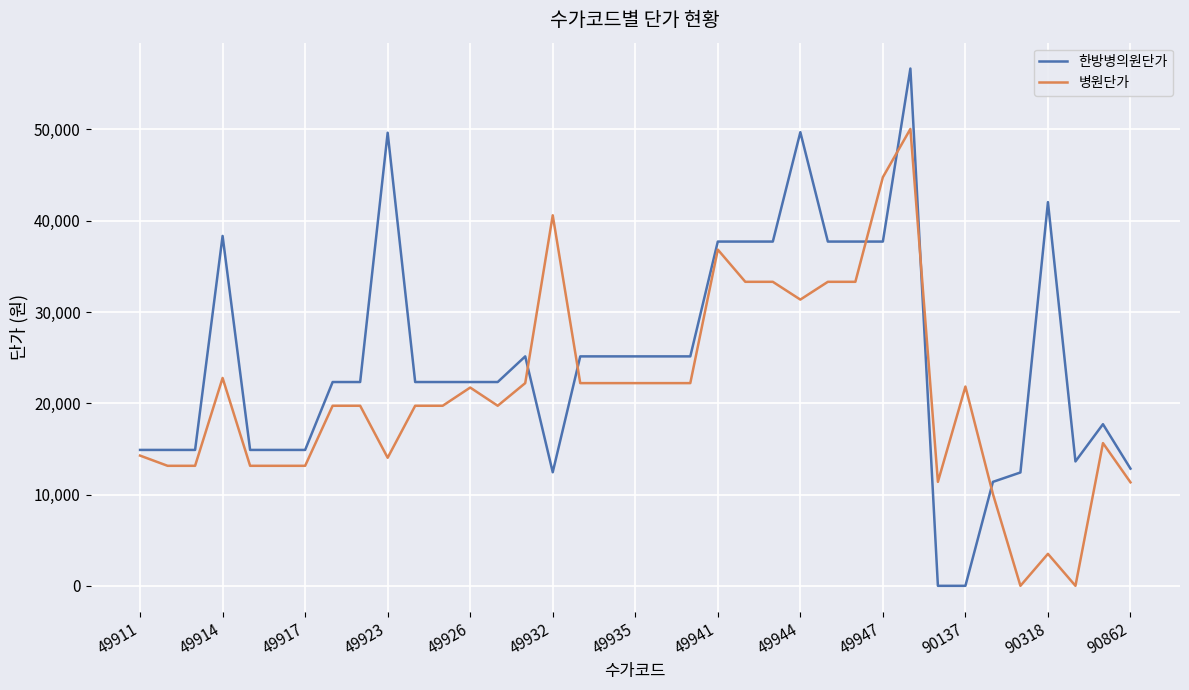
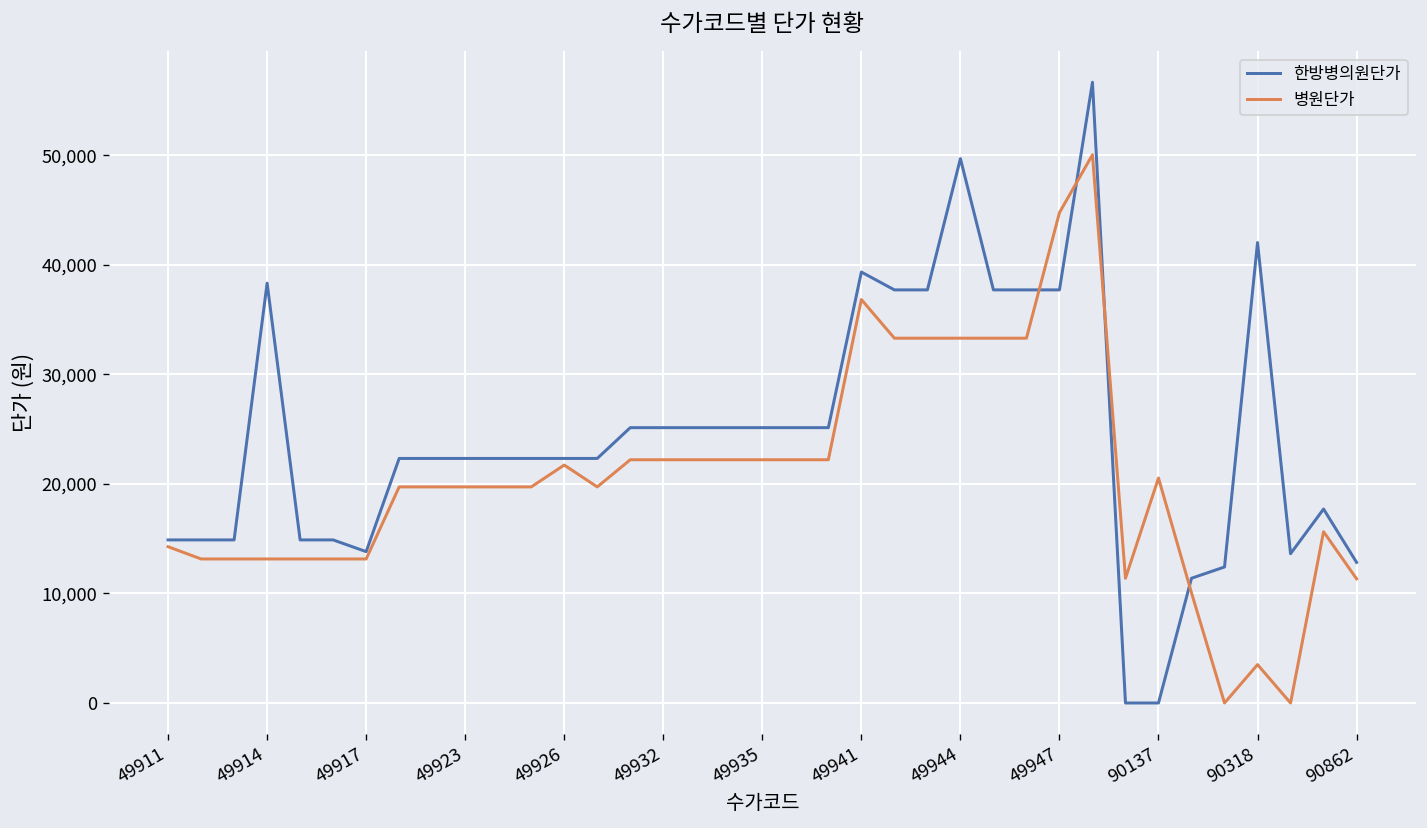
병원단가, 49914: 23,000 -> 13,000
한방병의원단가, 49917: 15,000 -> 14,000
한방병의원단가, 49923: 50,000 -> 22,000
병원단가, 49923: 14,000 -> 20,000
한방병의원단가, 49932: 12,000 -> 25,000
병원단가, 49932: 41,000 -> 22,000
한방병의원단가, 49941: 38,000 -> 39,000
병원단가, 49944: 31,000 -> 33,000
병원단가, 90137: 22,000 -> 21,000
